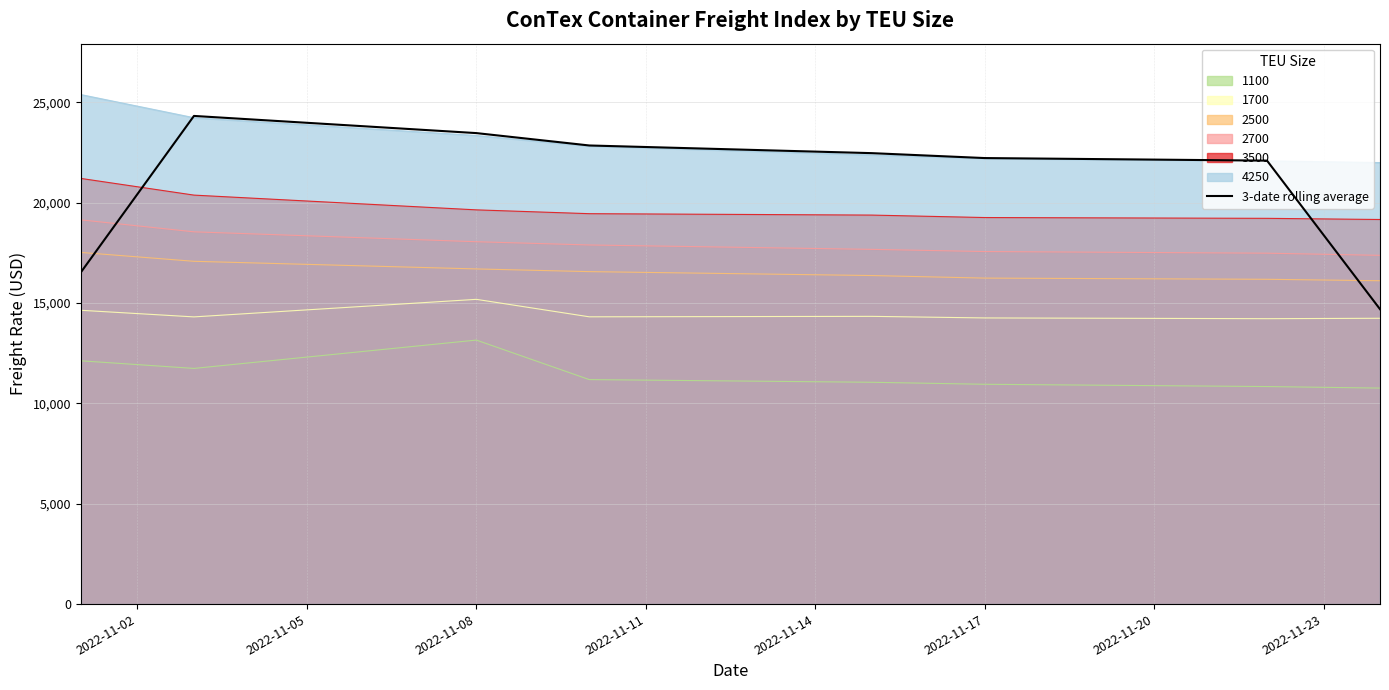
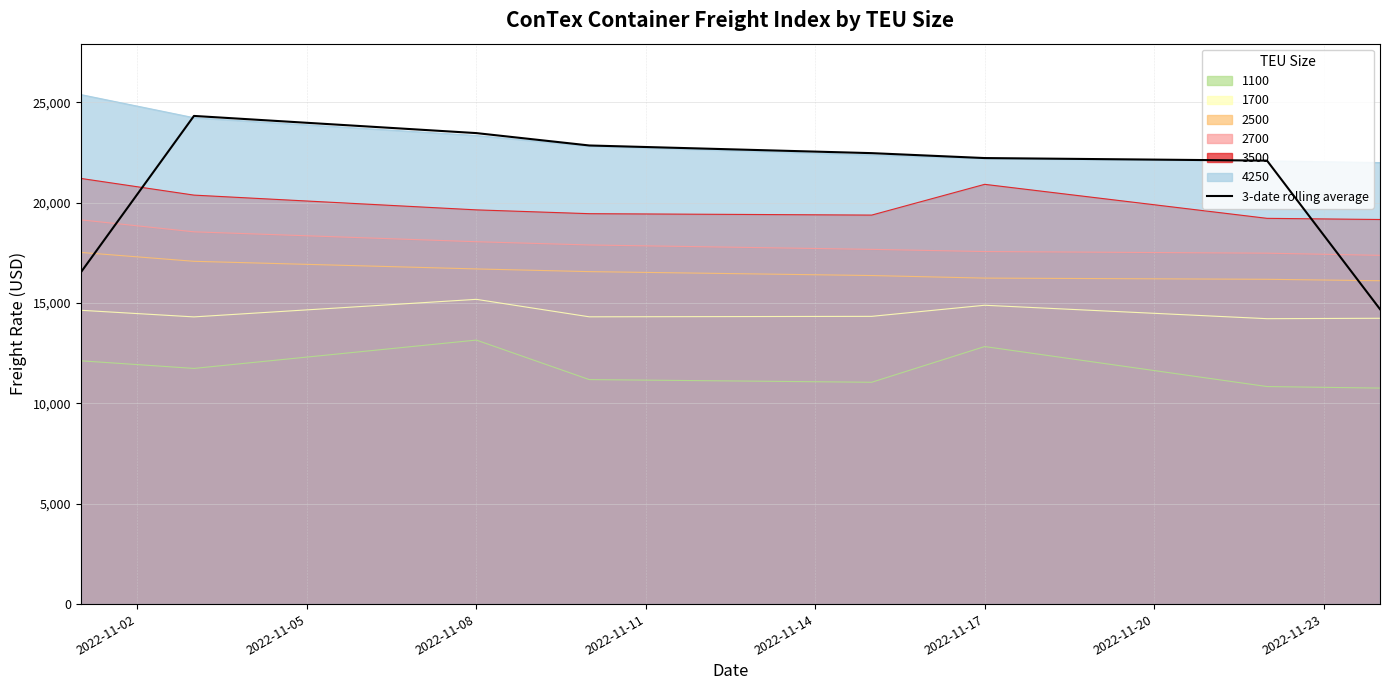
1100, 2022-11-17: 10,900 -> 12,800
1700, 2022-11-17: 14,300 -> 14,900
3500, 2022-11-17: 19,300 -> 20,900
